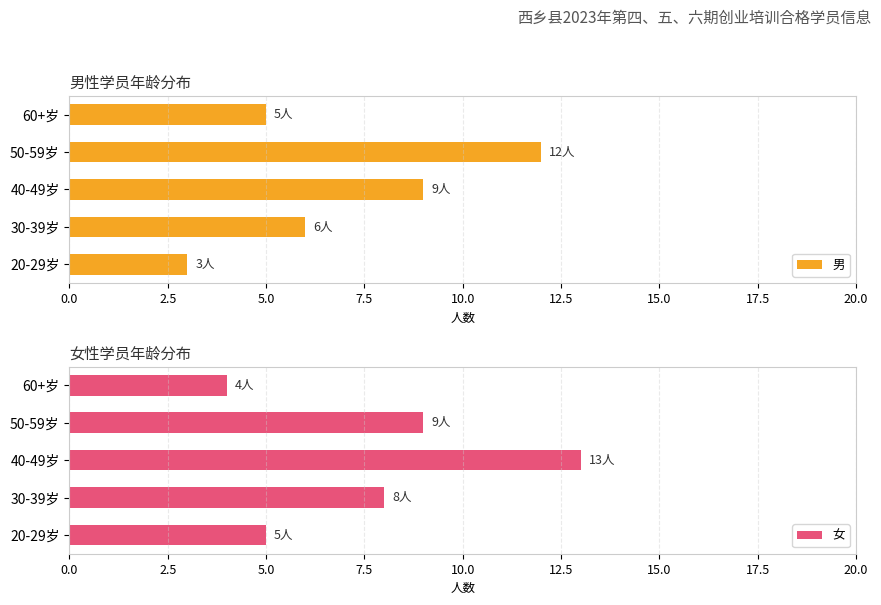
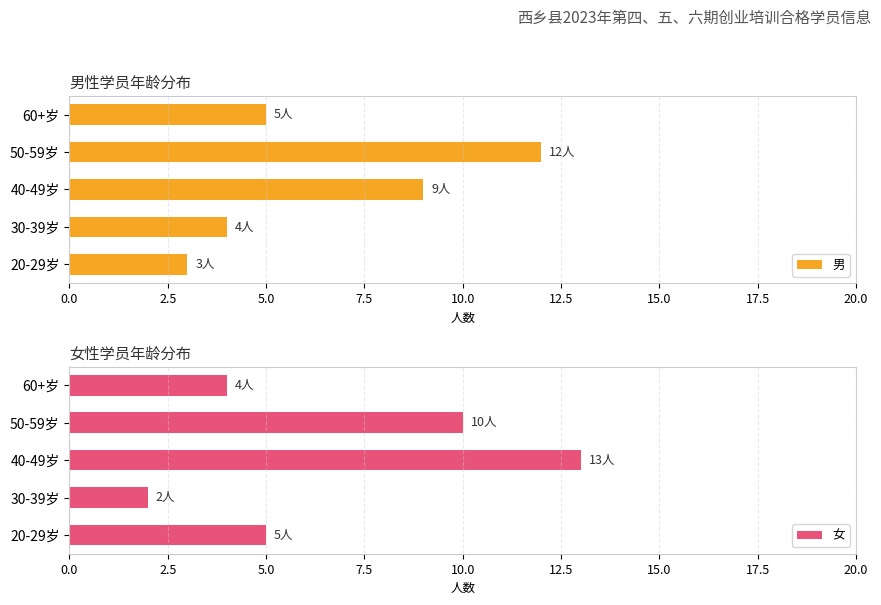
男性学员年龄分布, 30-39岁: 6人 -> 4人
女性学员年龄分布, 50-59岁: 9人 -> 10人
女性学员年龄分布, 30-39岁: 8人 -> 2人
